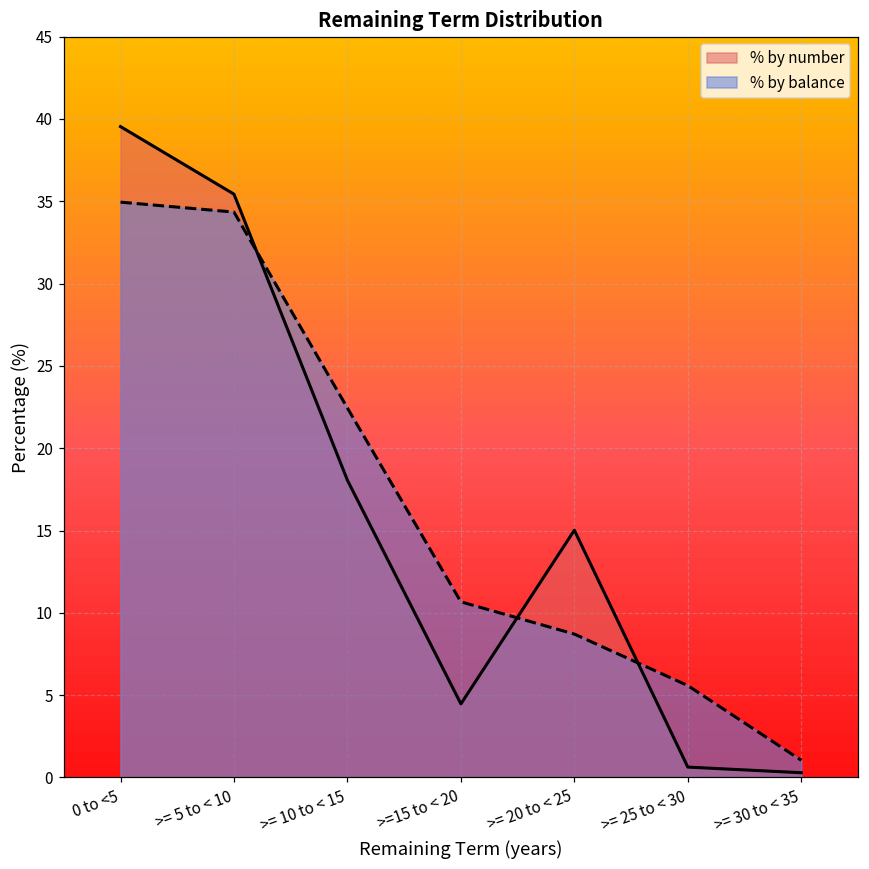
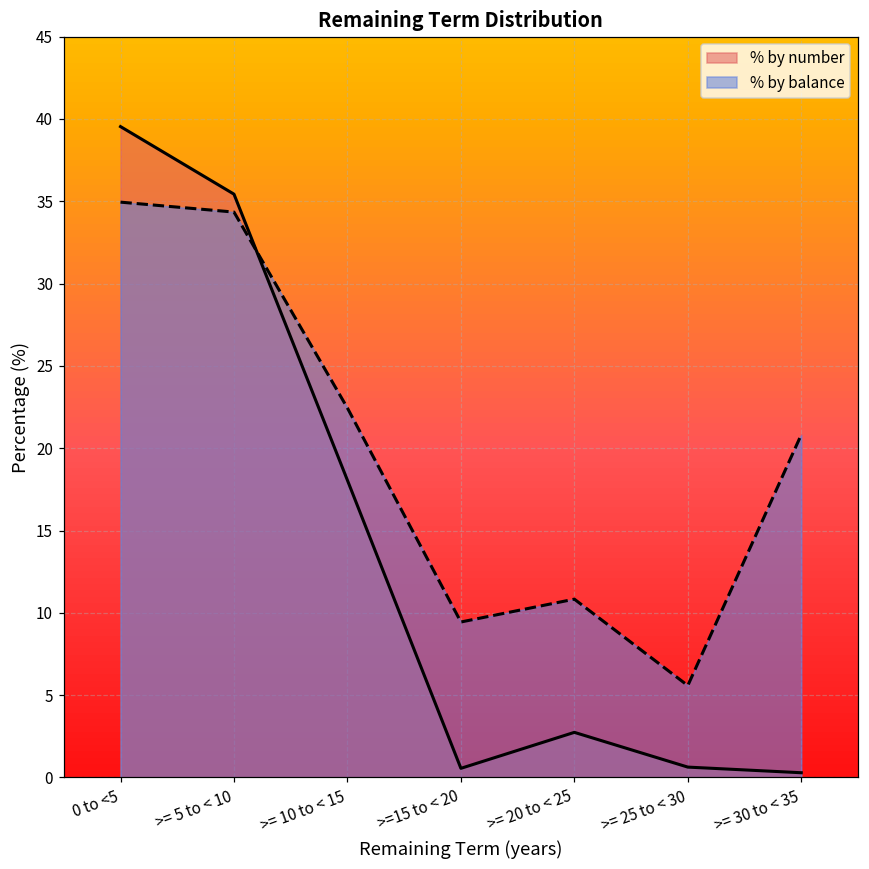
% by number, >=15 to < 20: 4.5 -> 0.6
% by balance, >=15 to < 20: 10.7 -> 9.4
% by number, >= 20 to < 25: 15.0 -> 2.7
% by balance, >= 20 to < 25: 8.7 -> 10.8
% by balance, >= 30 to < 35: 1.0 -> 20.8
